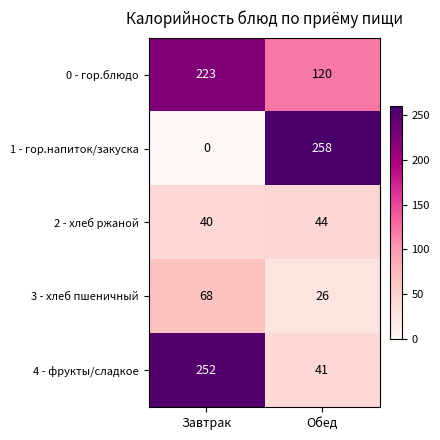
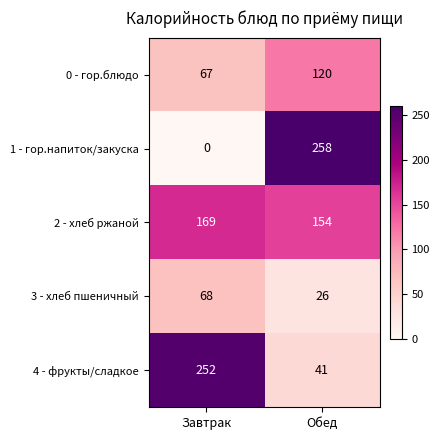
0 - гор.блюдо, Завтрак: 223 -> 67
2 - хлеб ржаной, Завтрак: 40 -> 169
2 - хлеб ржаной, Обед: 44 -> 154
